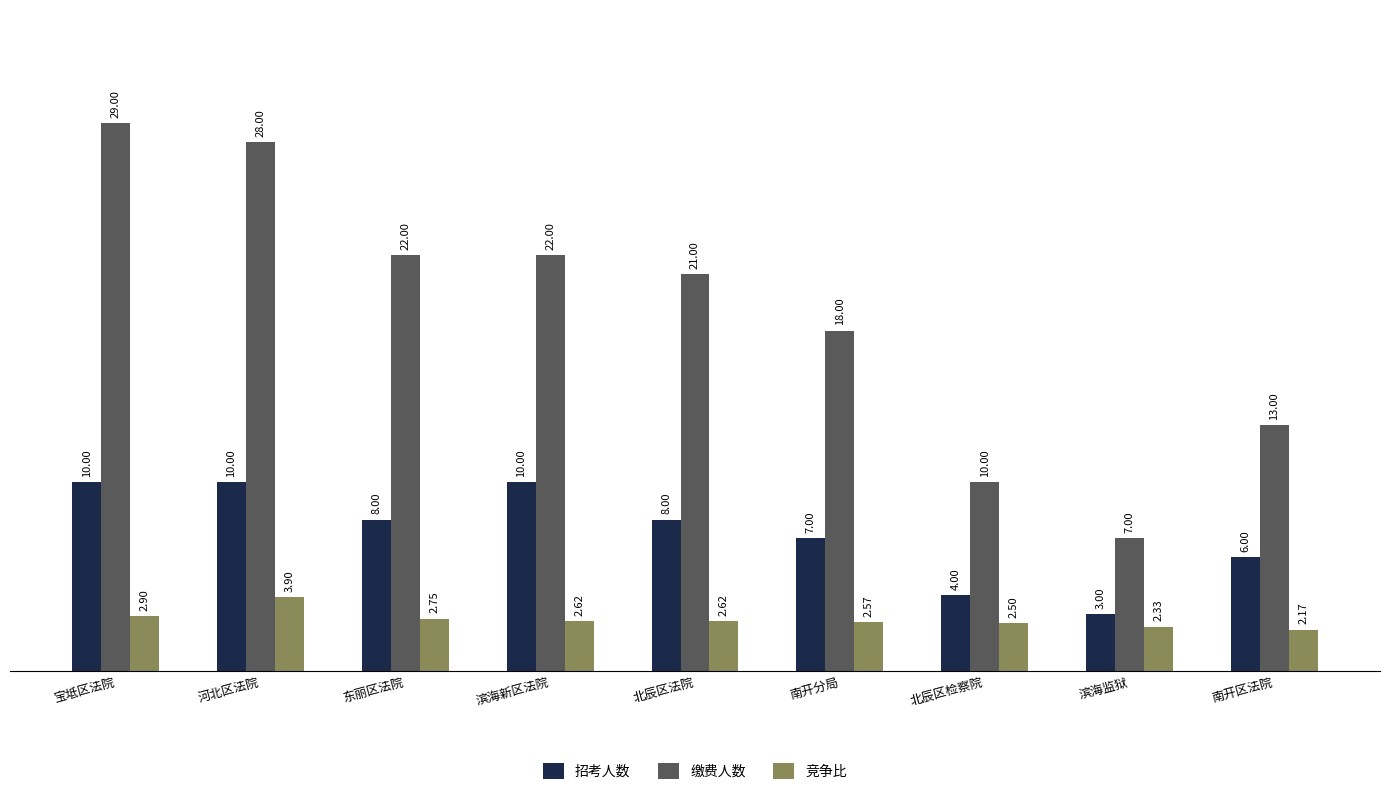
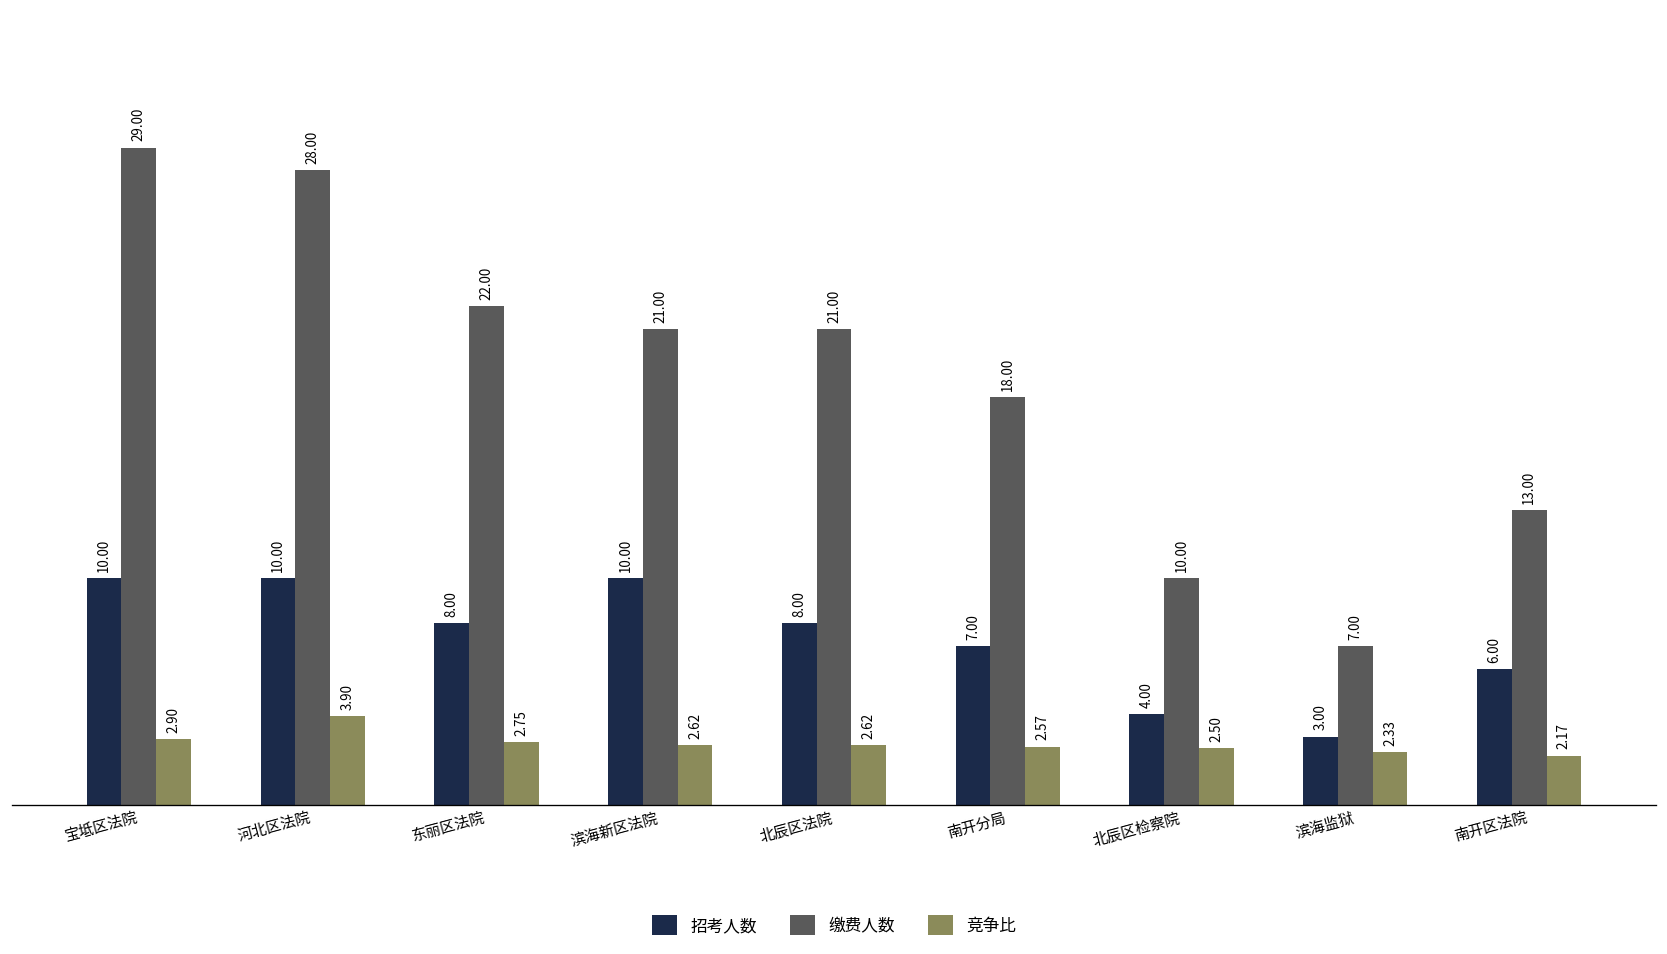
缴费人数, 滨海新区法院: 22.00 -> 21.00
